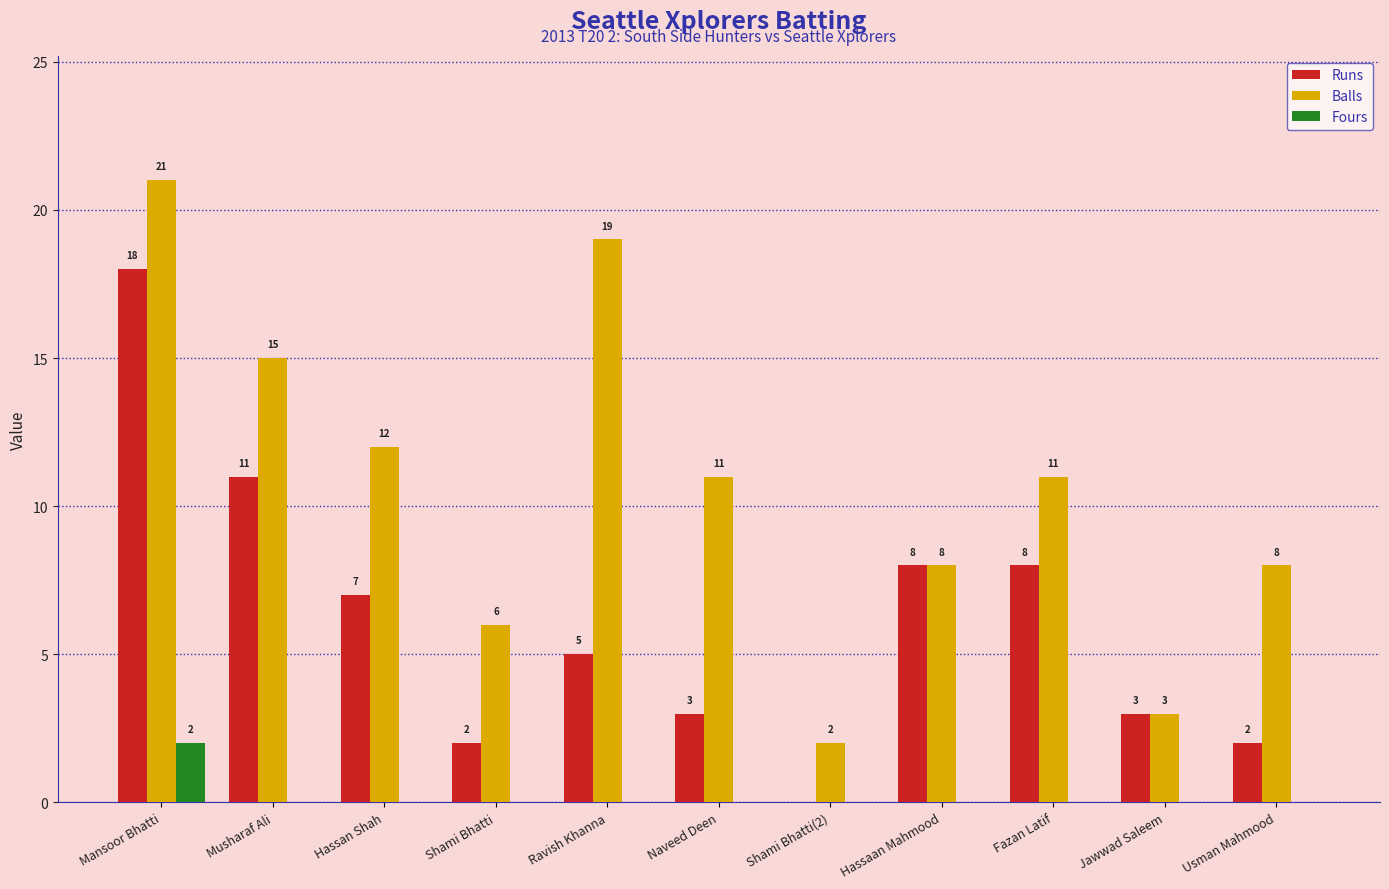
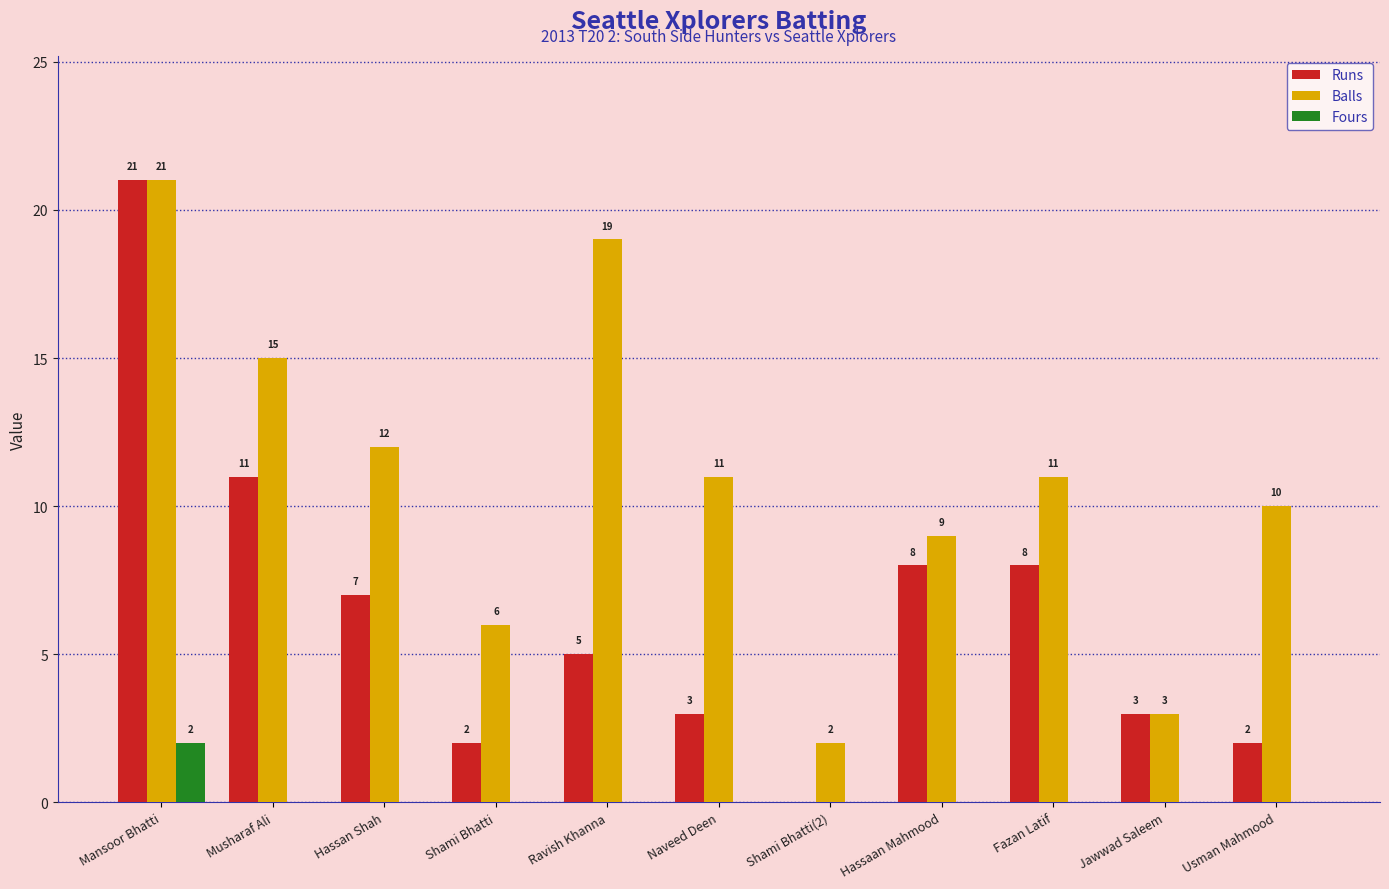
Runs, Mansoor Bhatti: 18 -> 21
Balls, Hassaan Mahmood: 8 -> 9
Balls, Usman Mahmood: 8 -> 10
